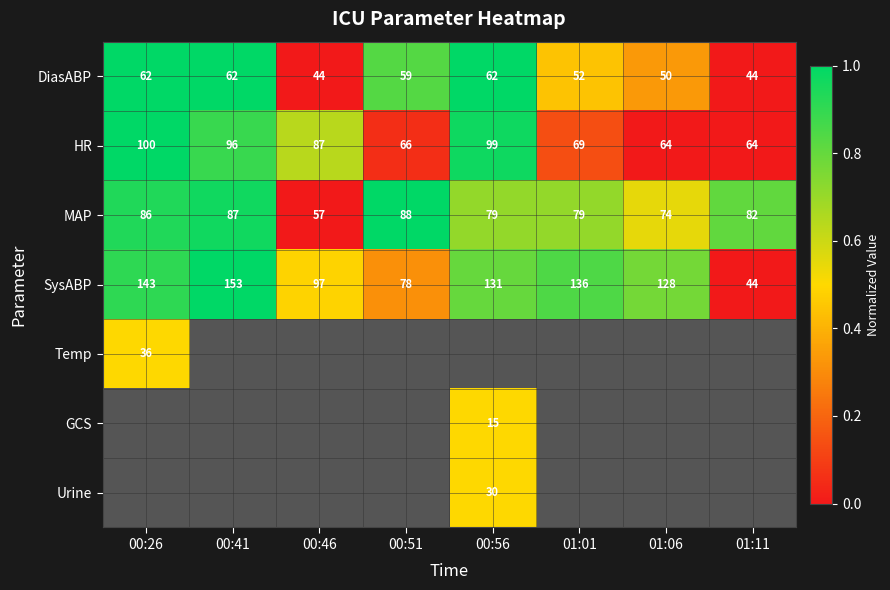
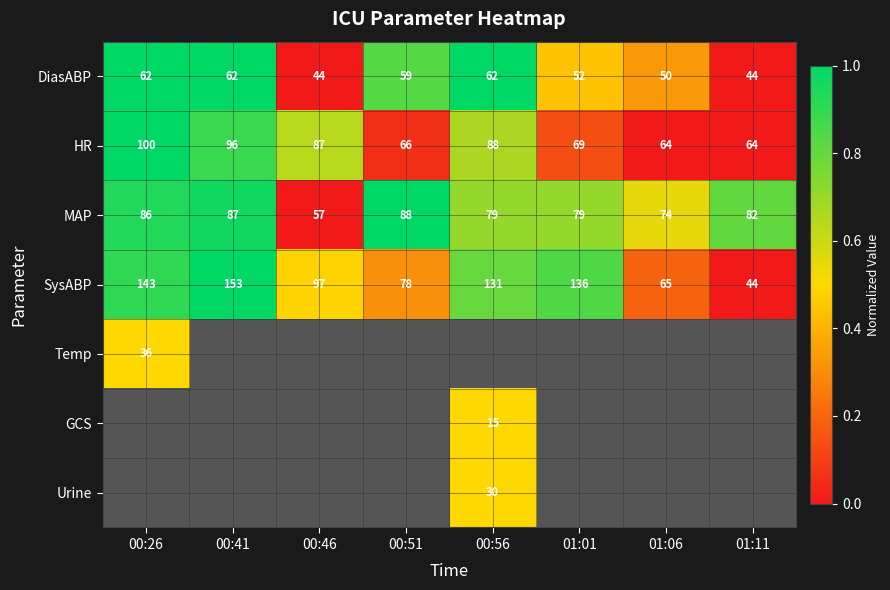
HR, 00:56: 99 -> 88
SysABP, 01:06: 128 -> 65
